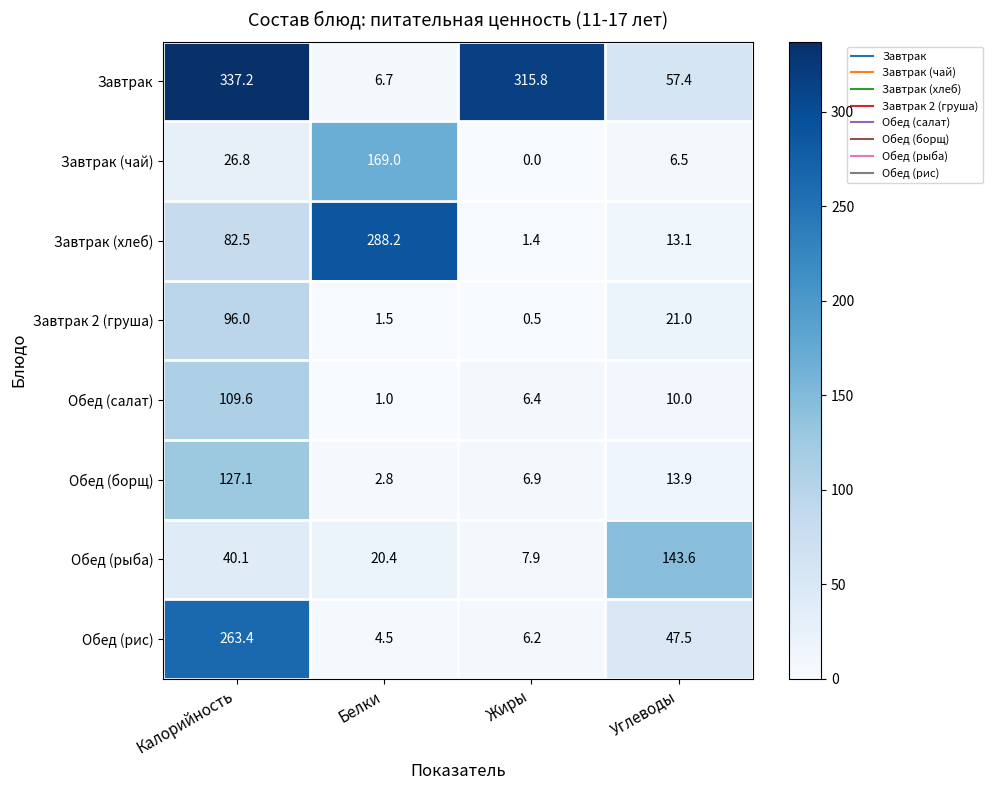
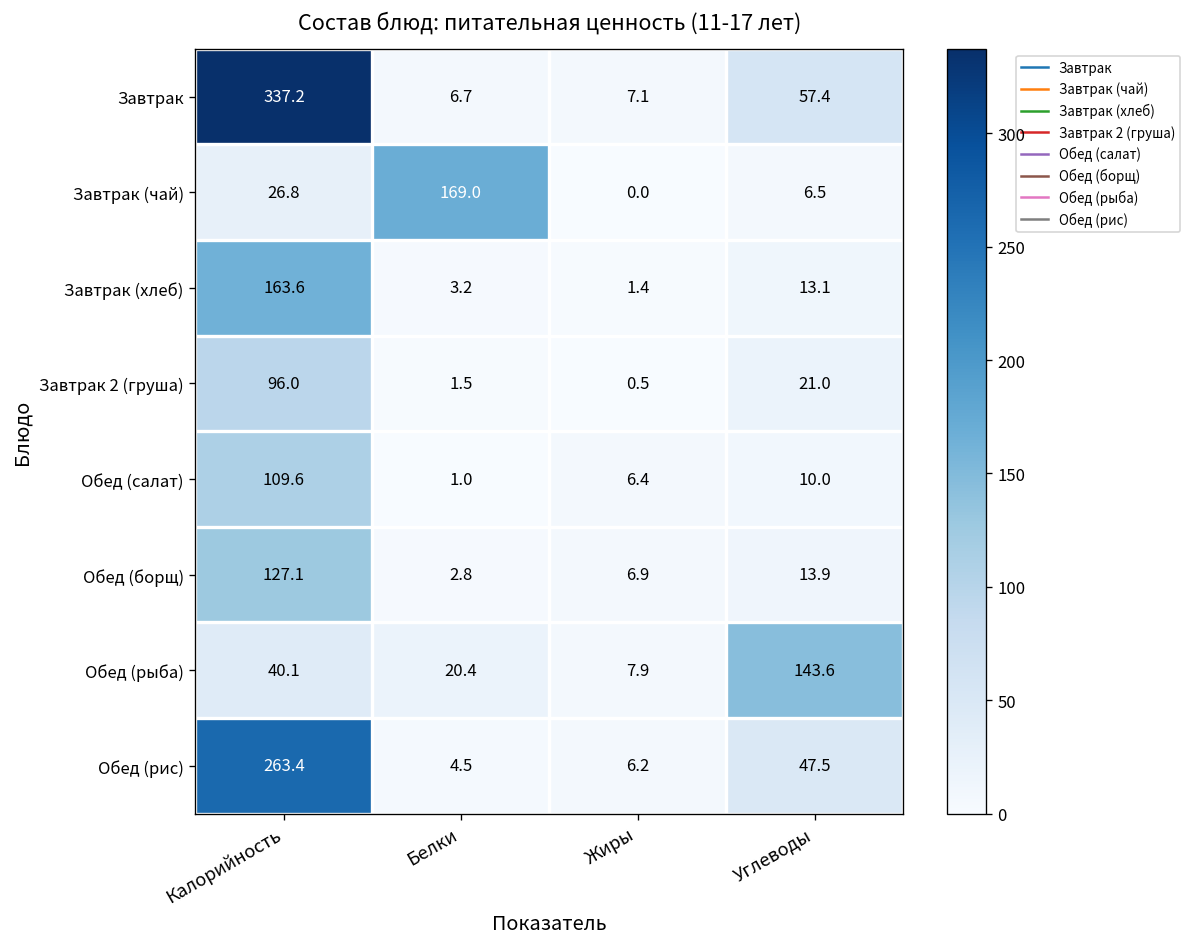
Завтрак, Жиры: 315.8 -> 7.1
Завтрак (хлеб), Калорийность: 82.5 -> 163.6
Завтрак (хлеб), Белки: 288.2 -> 3.2
